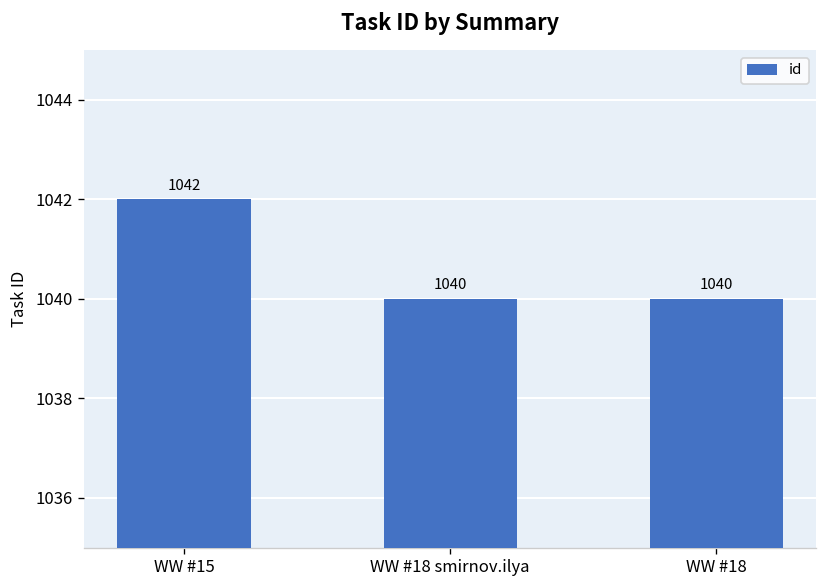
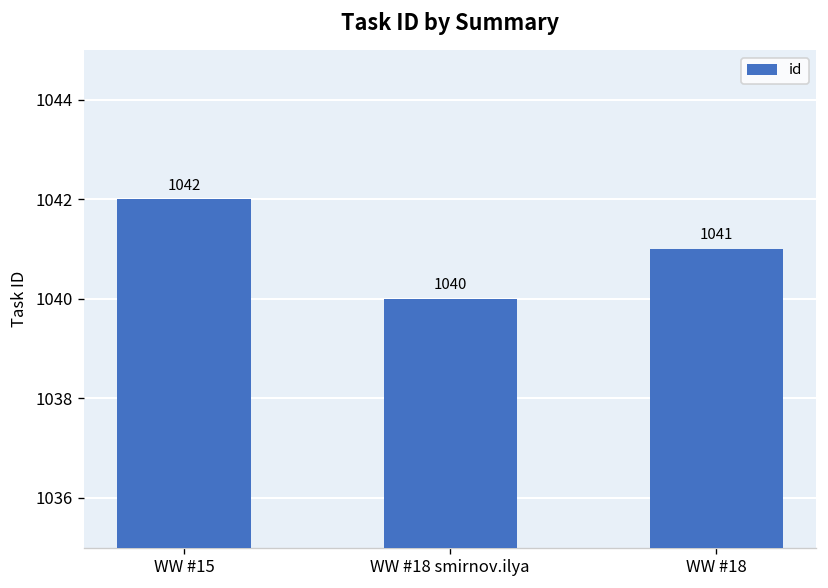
WW #18: 1040 -> 1041
